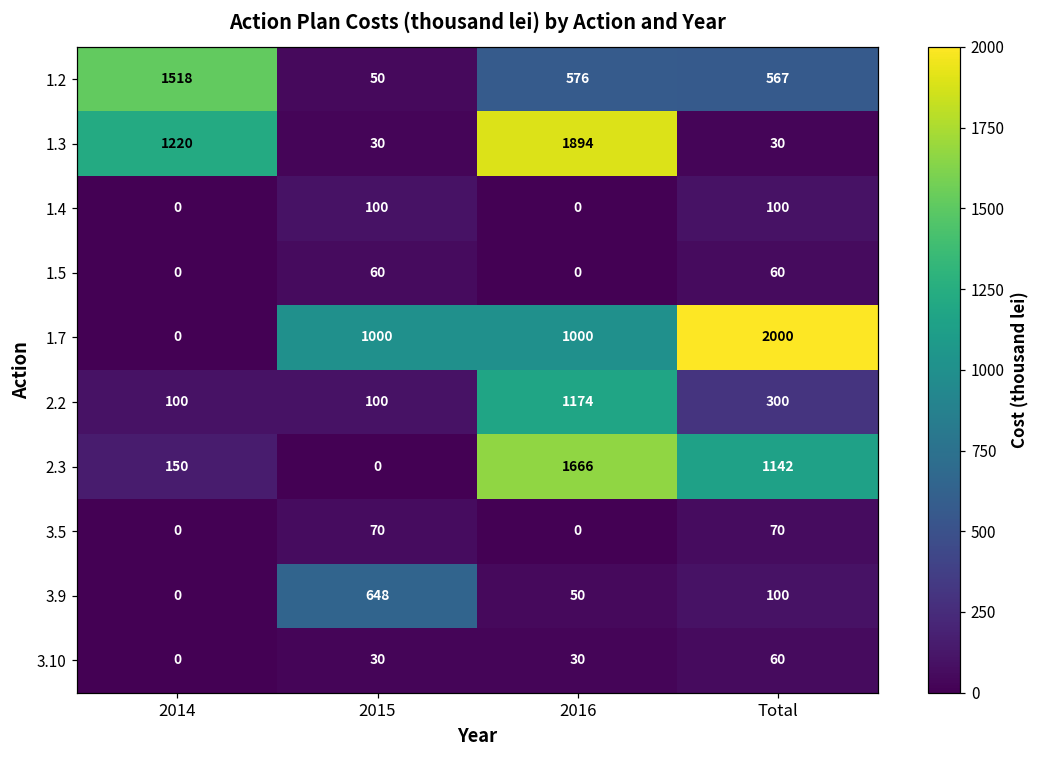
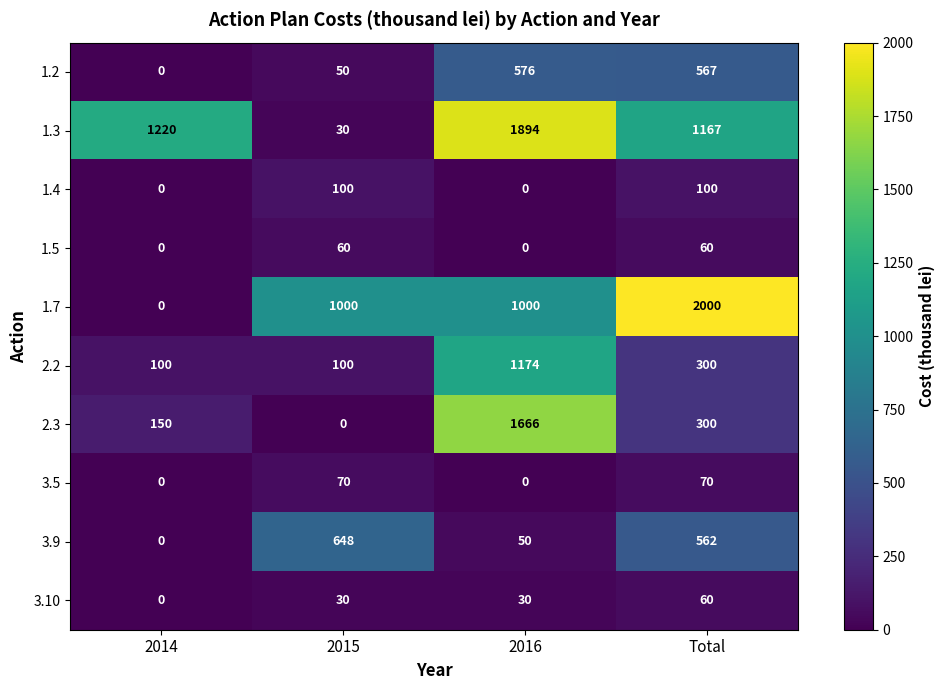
1.2, 2014: 1518 -> 0
1.3, Total: 30 -> 1167
2.3, Total: 1142 -> 300
3.9, Total: 100 -> 562
